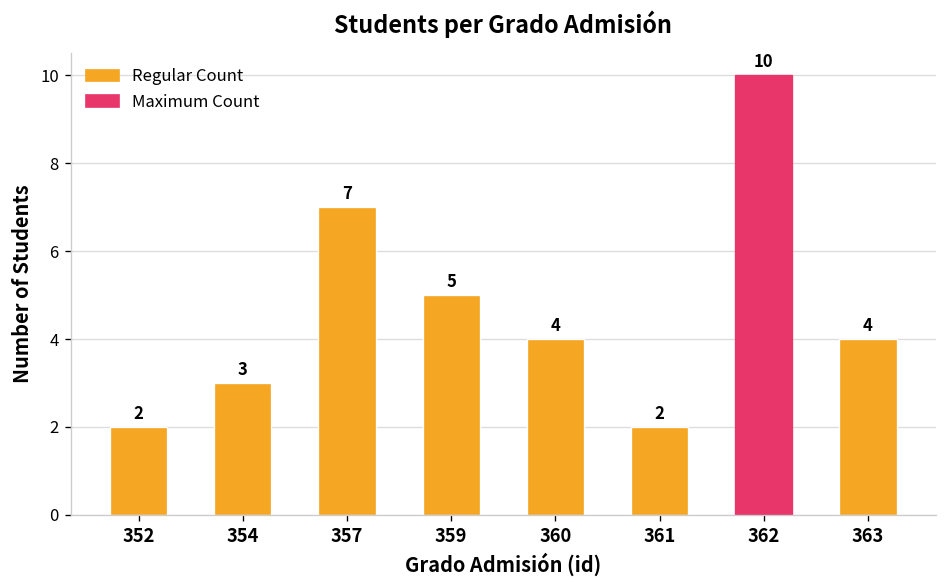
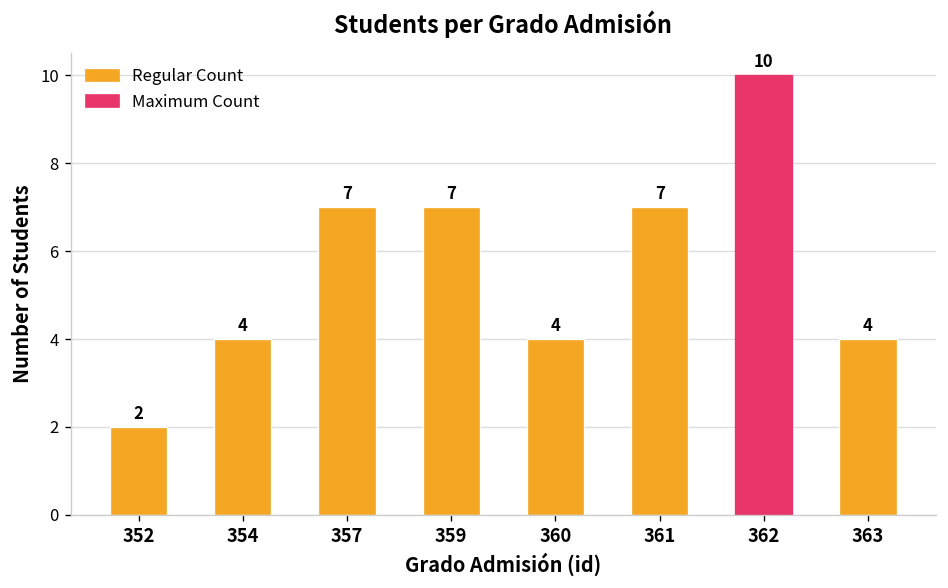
354: 3 -> 4
359: 5 -> 7
361: 2 -> 7
